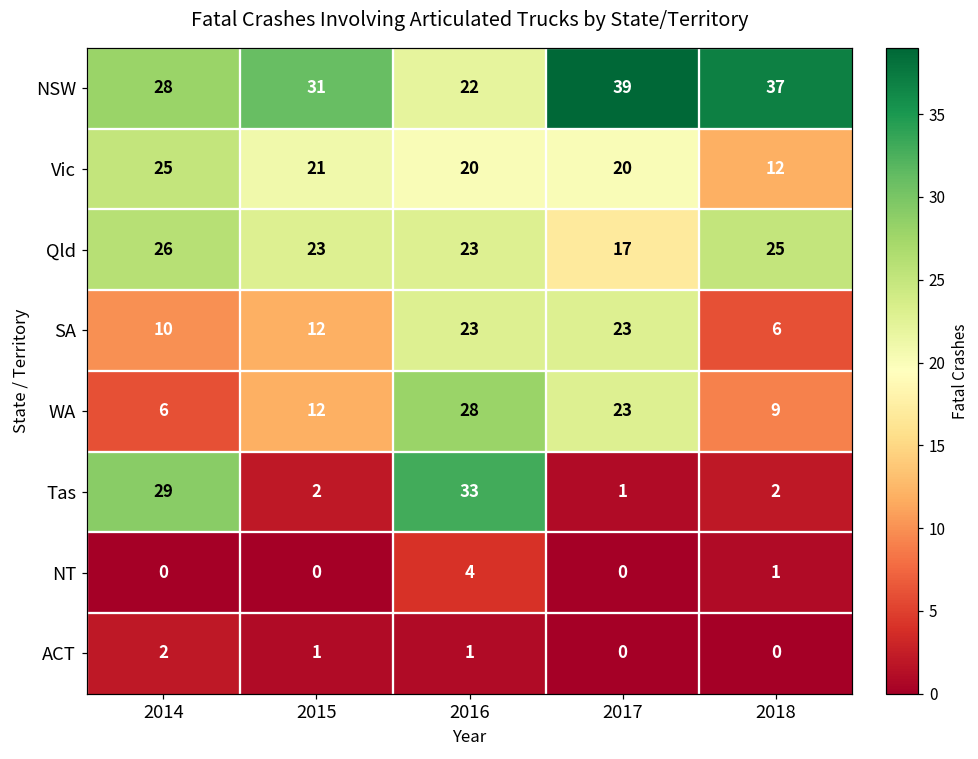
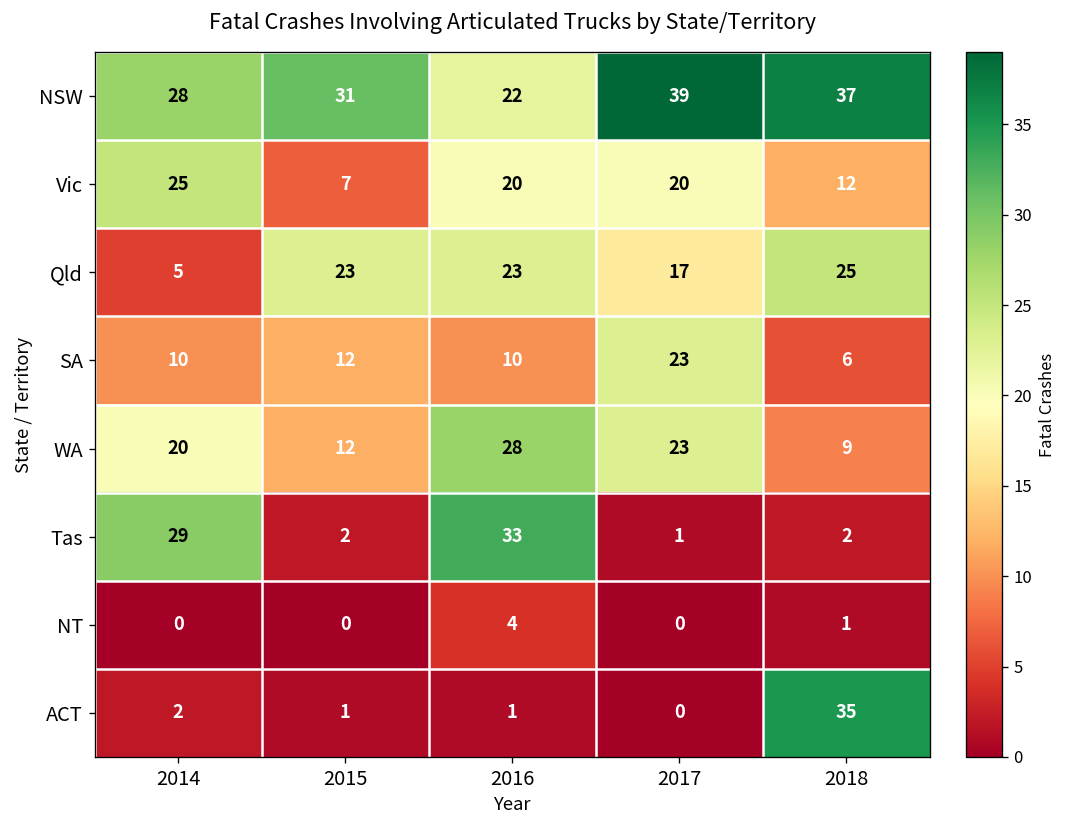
Vic, 2015: 21 -> 7
Qld, 2014: 26 -> 5
SA, 2016: 23 -> 10
WA, 2014: 6 -> 20
ACT, 2018: 0 -> 35
